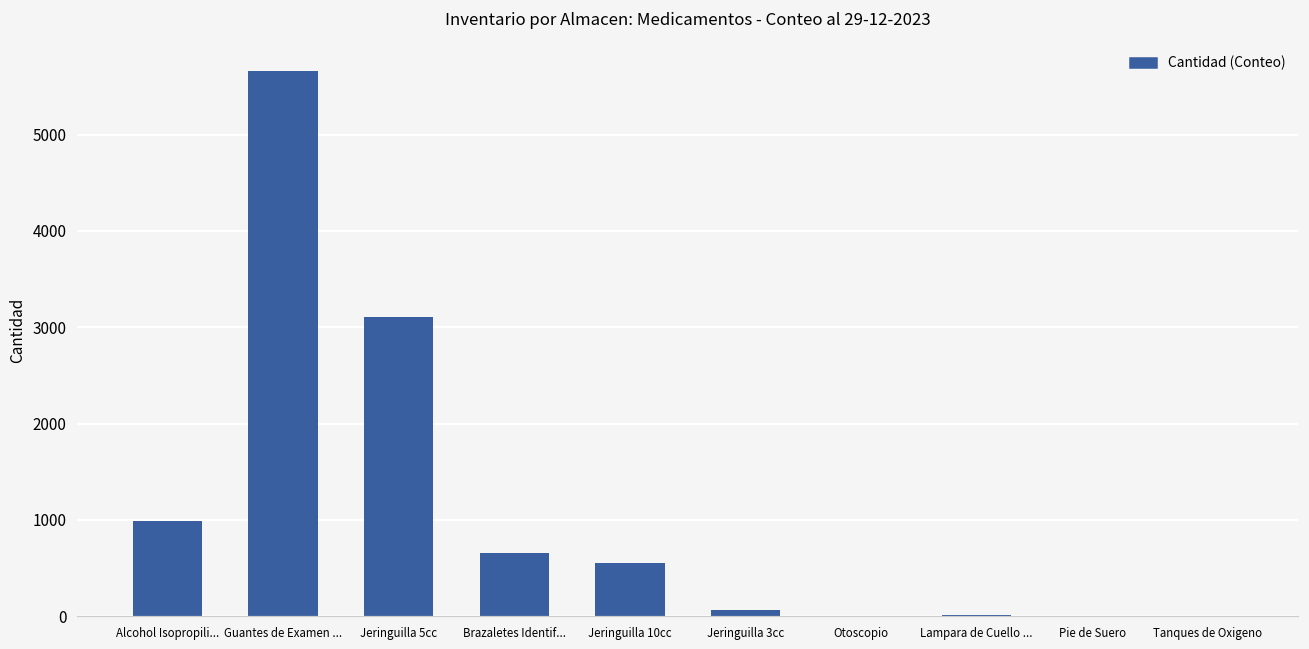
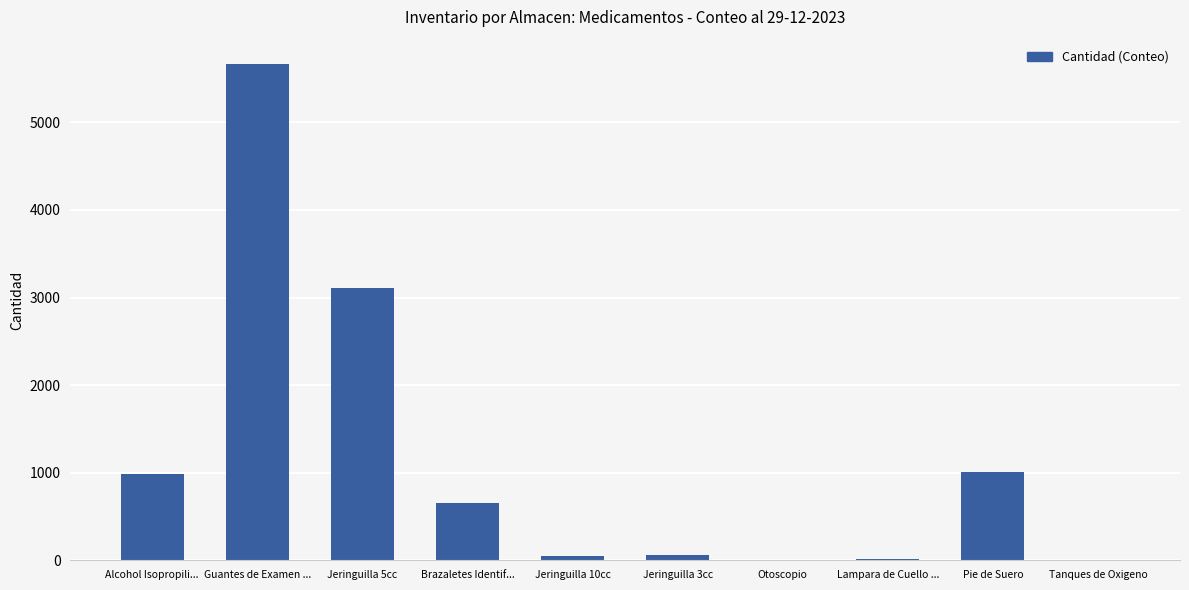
Jeringuilla 10cc: 600 -> 0
Pie de Suero: 0 -> 1000
